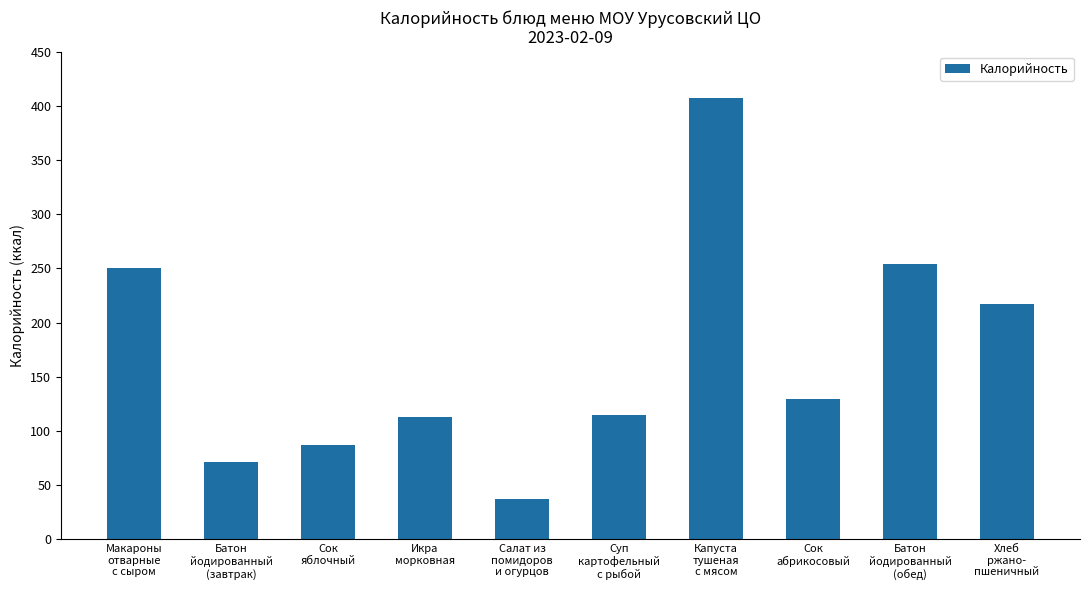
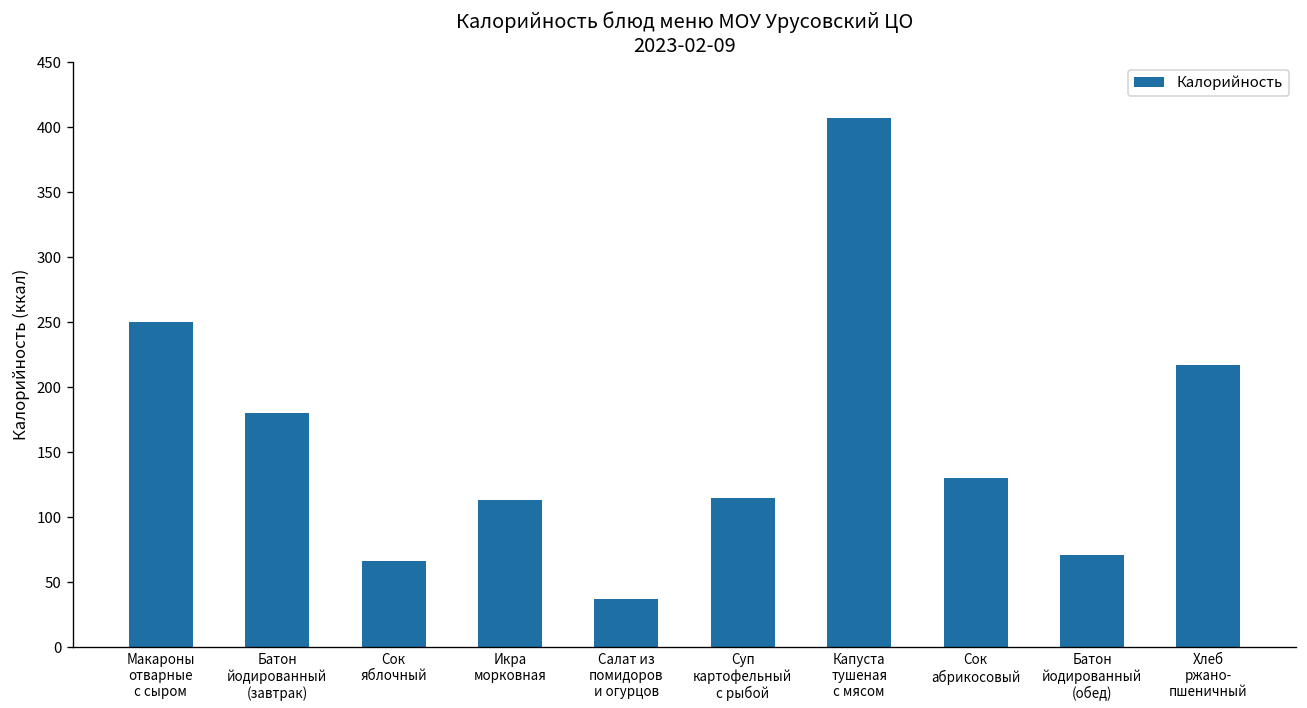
Батон йодированный (завтрак): 71 -> 180
Сок яблочный: 87 -> 66
Батон йодированный (обед): 254 -> 71
